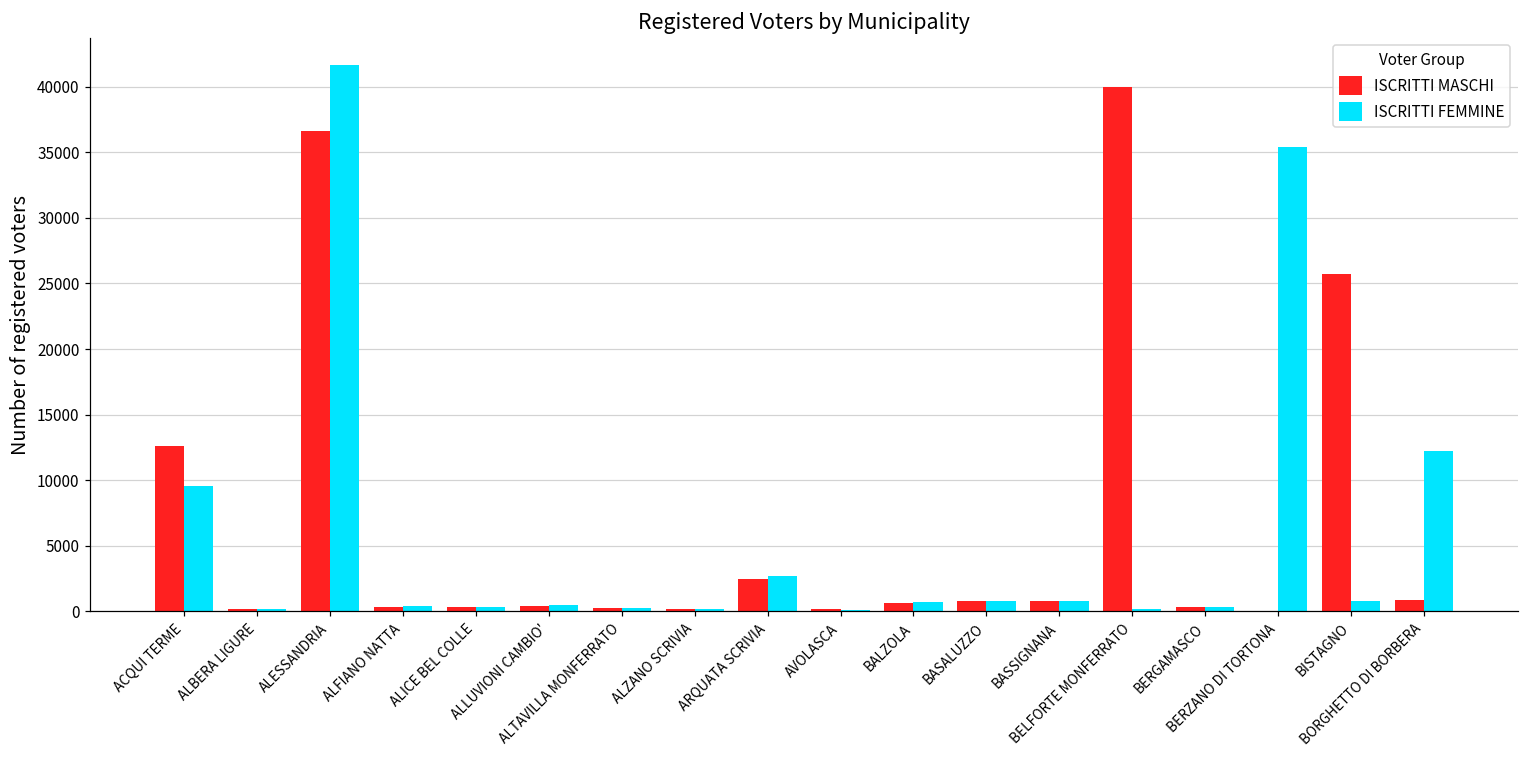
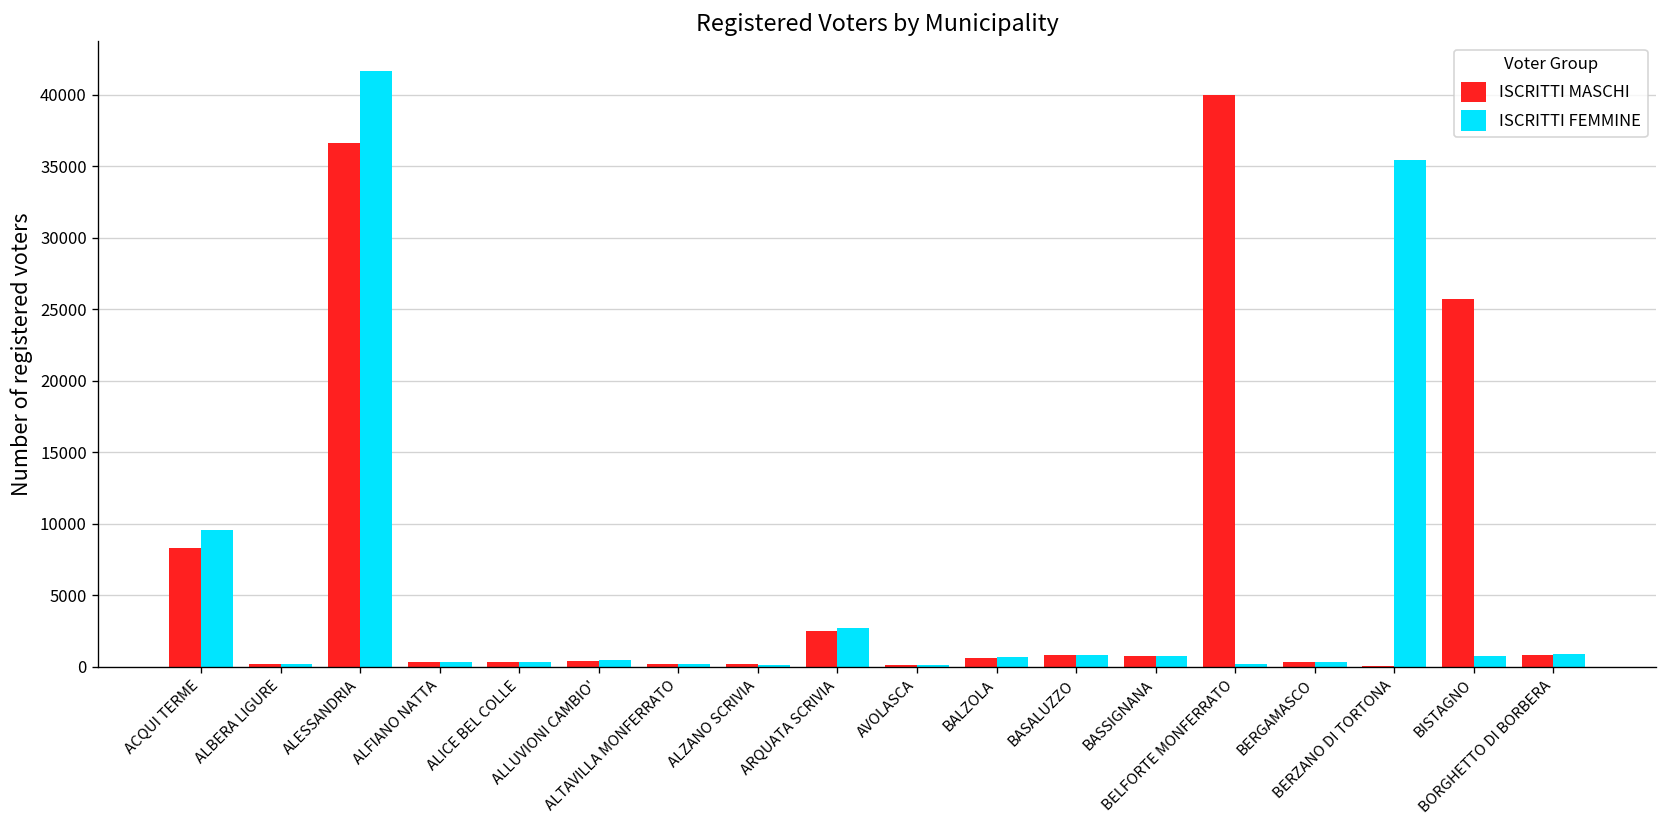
ISCRITTI MASCHI, ACQUI TERME: 12600 -> 8300
ISCRITTI FEMMINE, BORGHETTO DI BORBERA: 12200 -> 900
